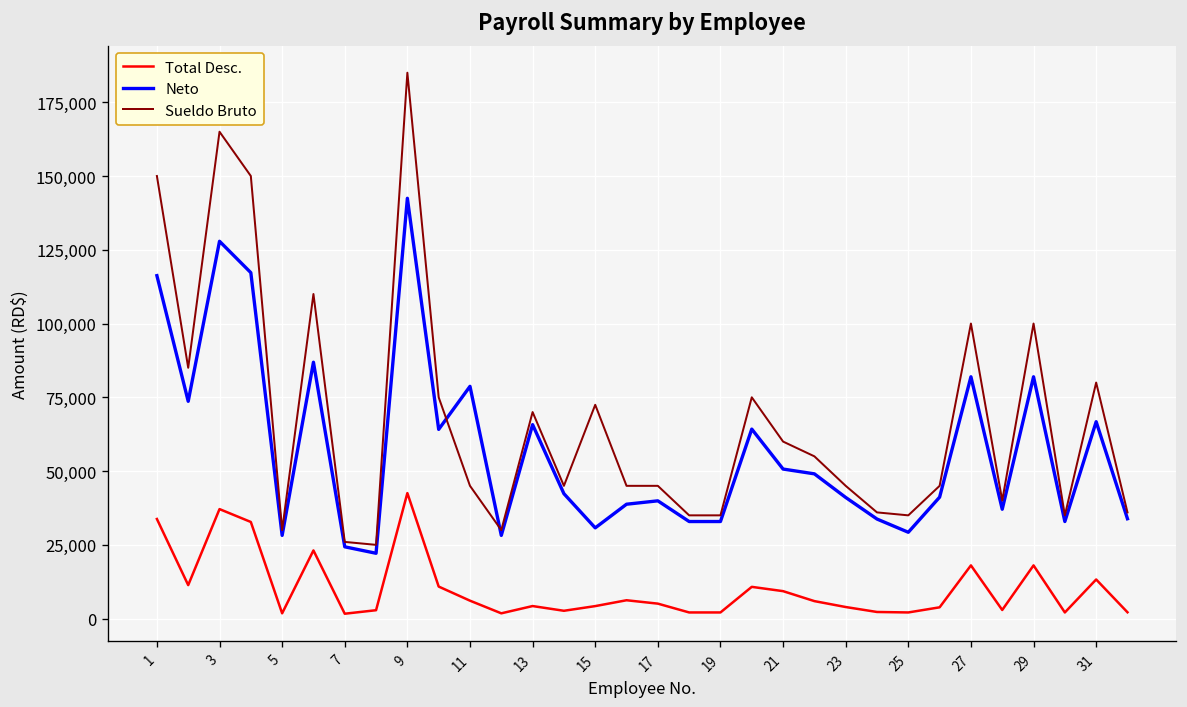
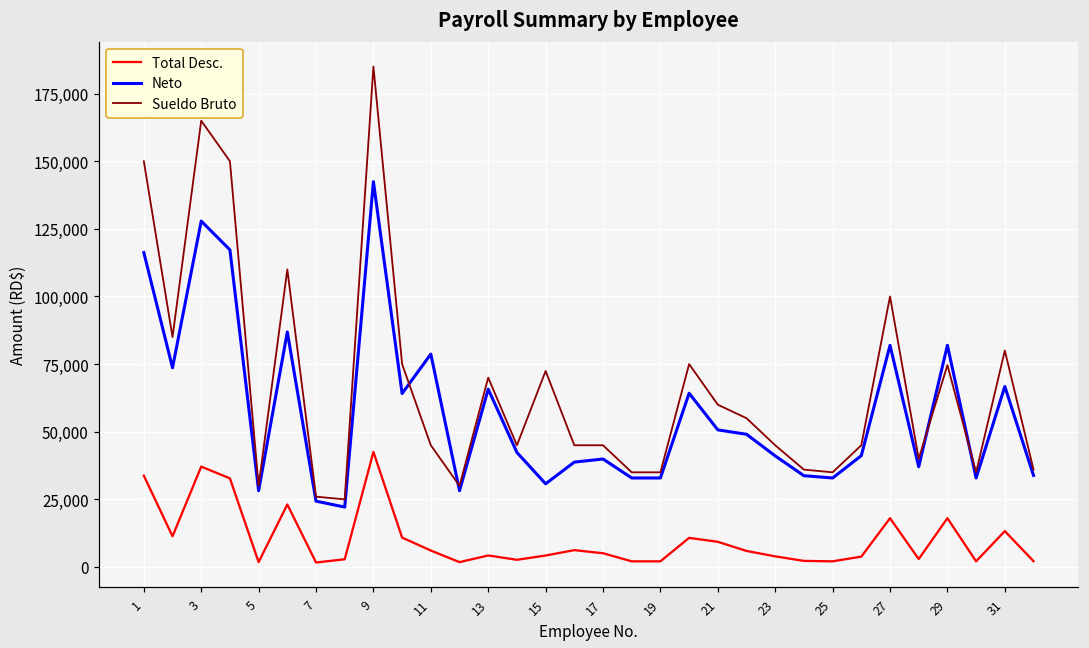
Neto, 25: 29,000 -> 33,000
Sueldo Bruto, 29: 100,000 -> 75,000
